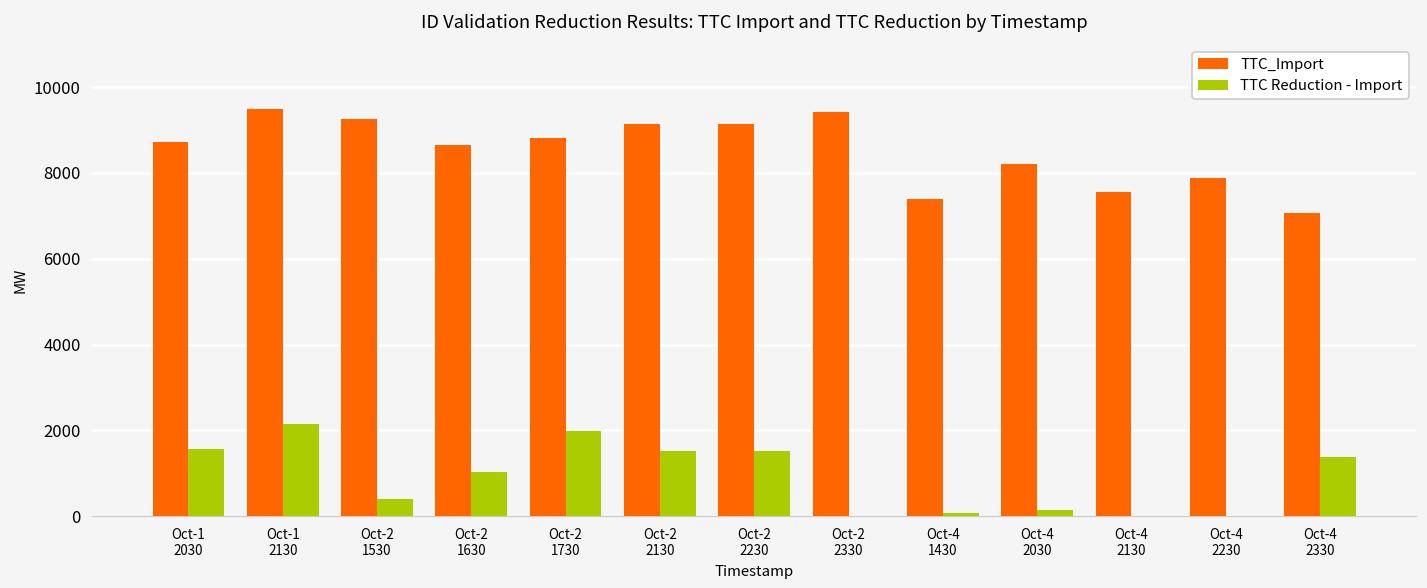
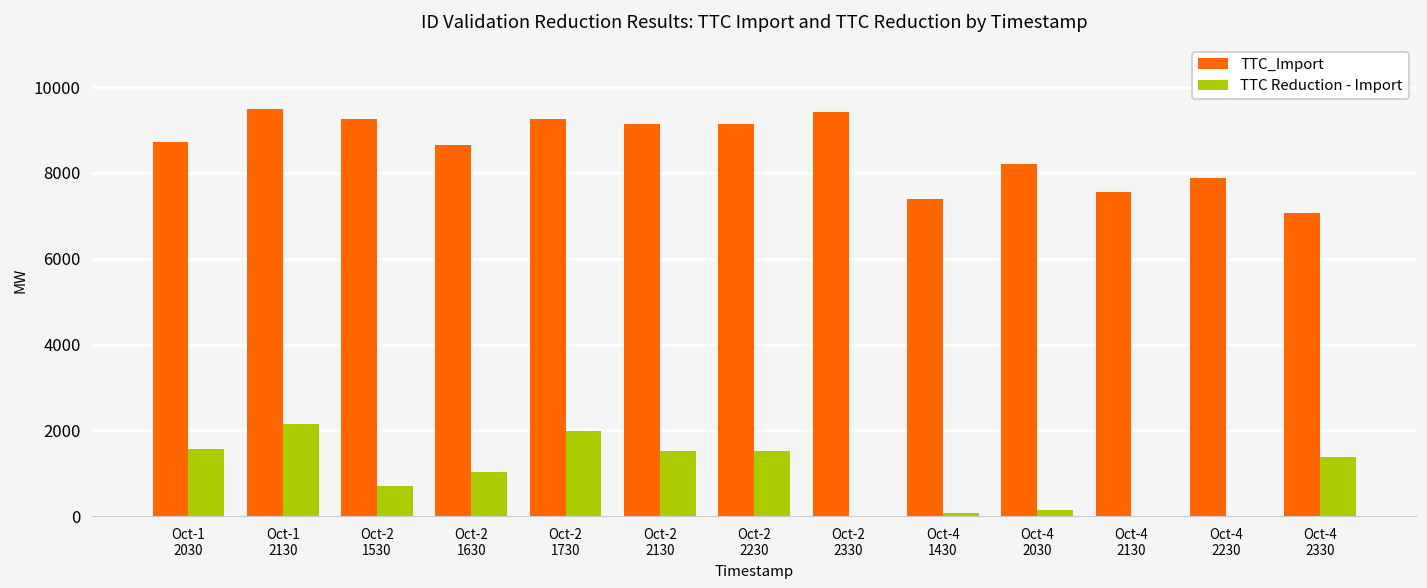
TTC Reduction - Import, Oct-2 1530: 400 -> 700
TTC_Import, Oct-2 1730: 8800 -> 9300
